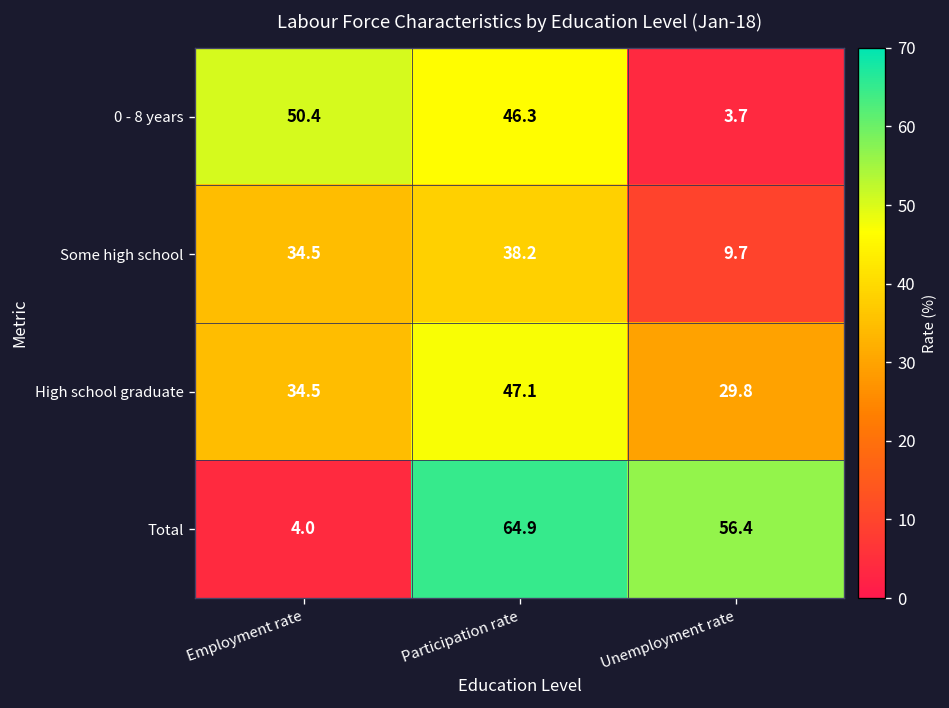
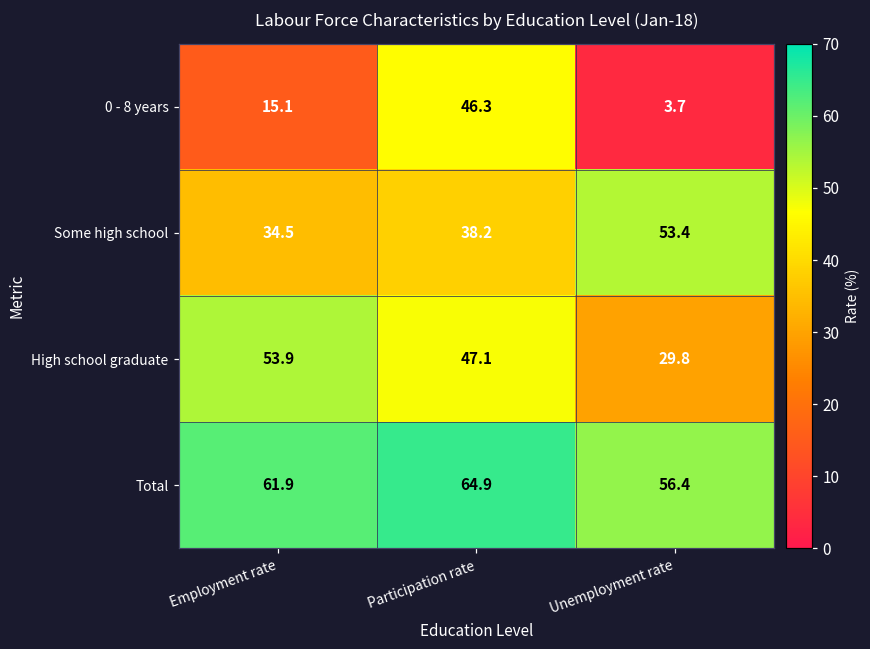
0 - 8 years, Employment rate: 50.4 -> 15.1
Some high school, Unemployment rate: 9.7 -> 53.4
High school graduate, Employment rate: 34.5 -> 53.9
Total, Employment rate: 4.0 -> 61.9
